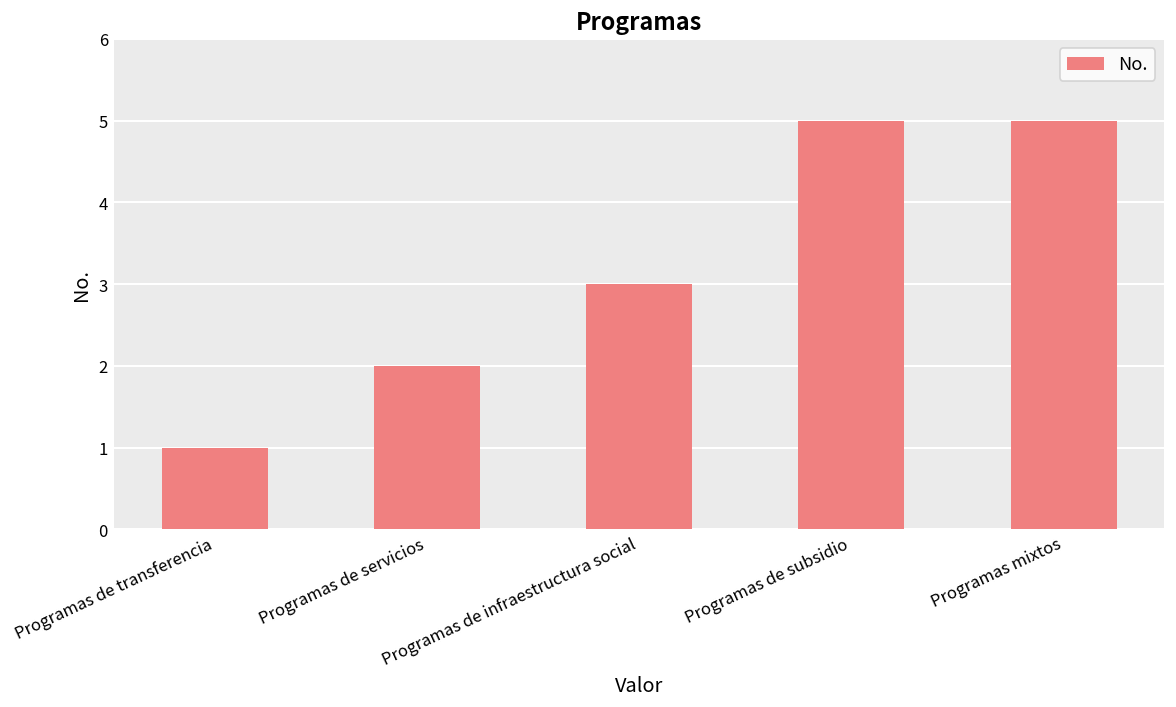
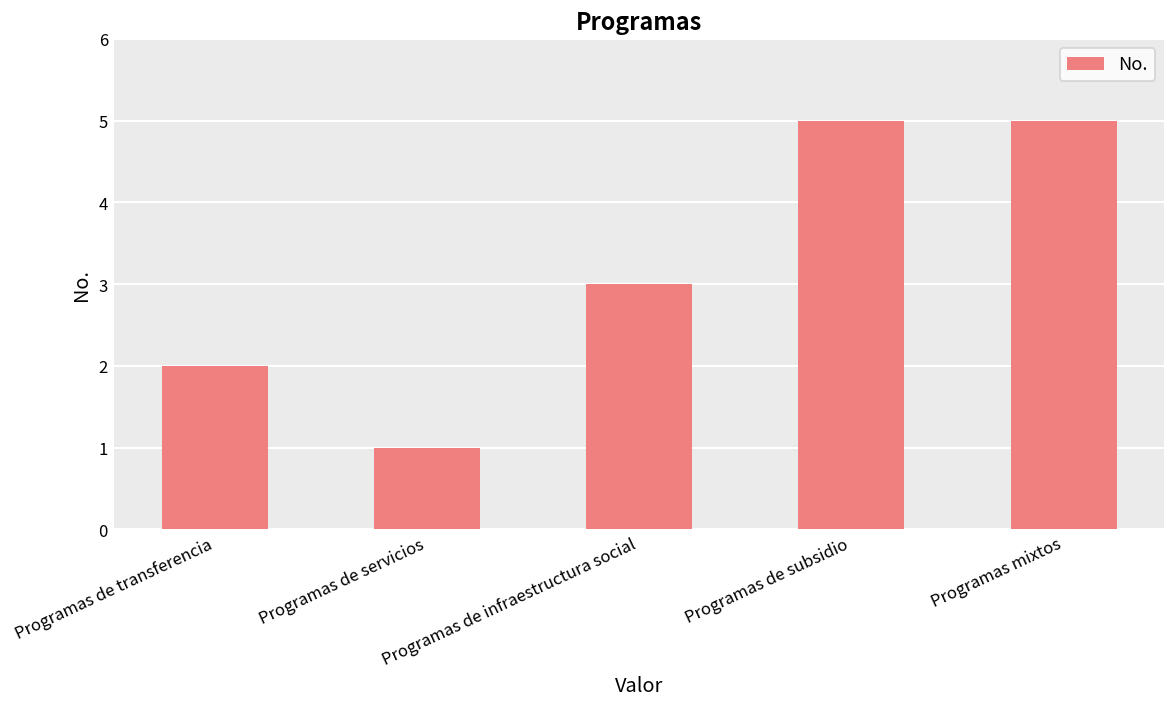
Programas de transferencia: 1 -> 2
Programas de servicios: 2 -> 1
